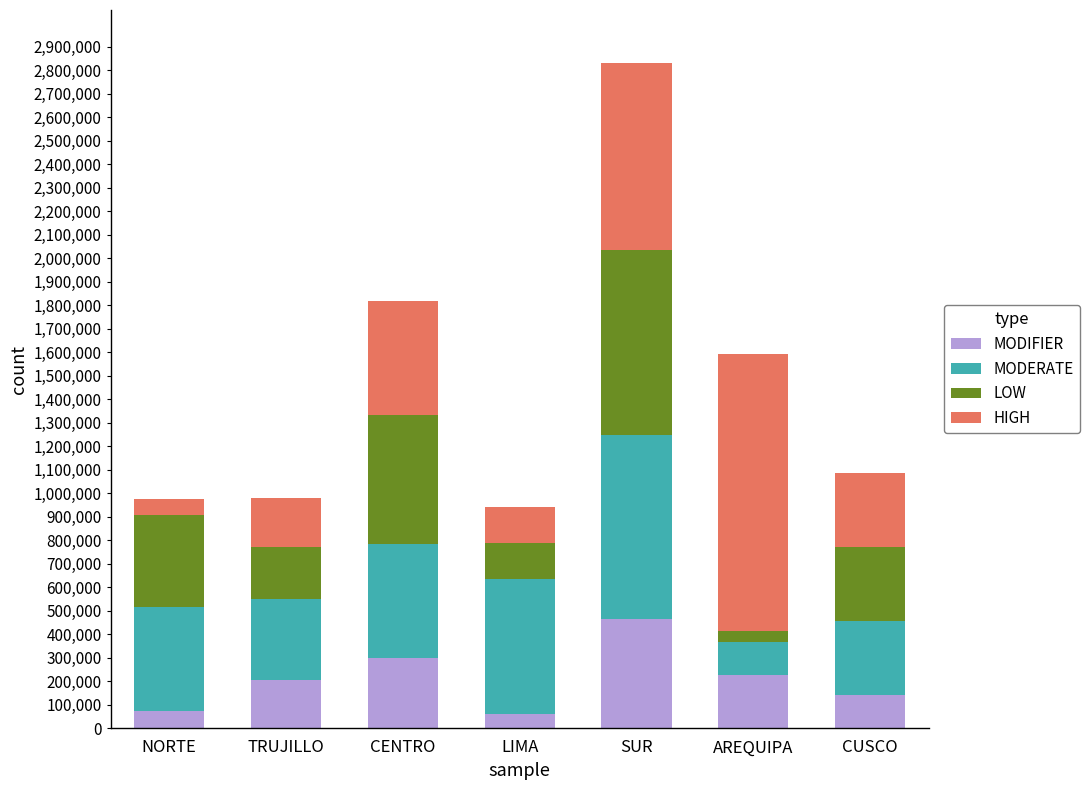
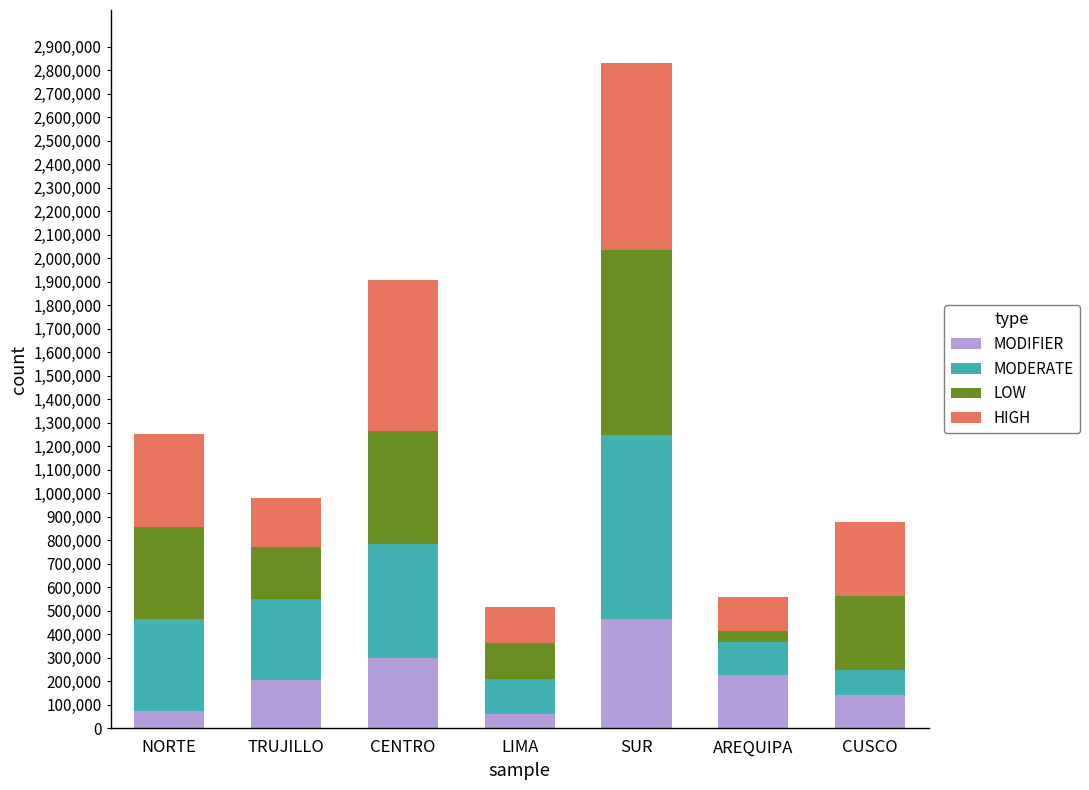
MODERATE, NORTE: 440,000 -> 390,000
HIGH, NORTE: 60,000 -> 400,000
LOW, CENTRO: 550,000 -> 480,000
HIGH, CENTRO: 480,000 -> 640,000
MODERATE, LIMA: 580,000 -> 150,000
HIGH, AREQUIPA: 1,180,000 -> 140,000
MODERATE, CUSCO: 310,000 -> 110,000
